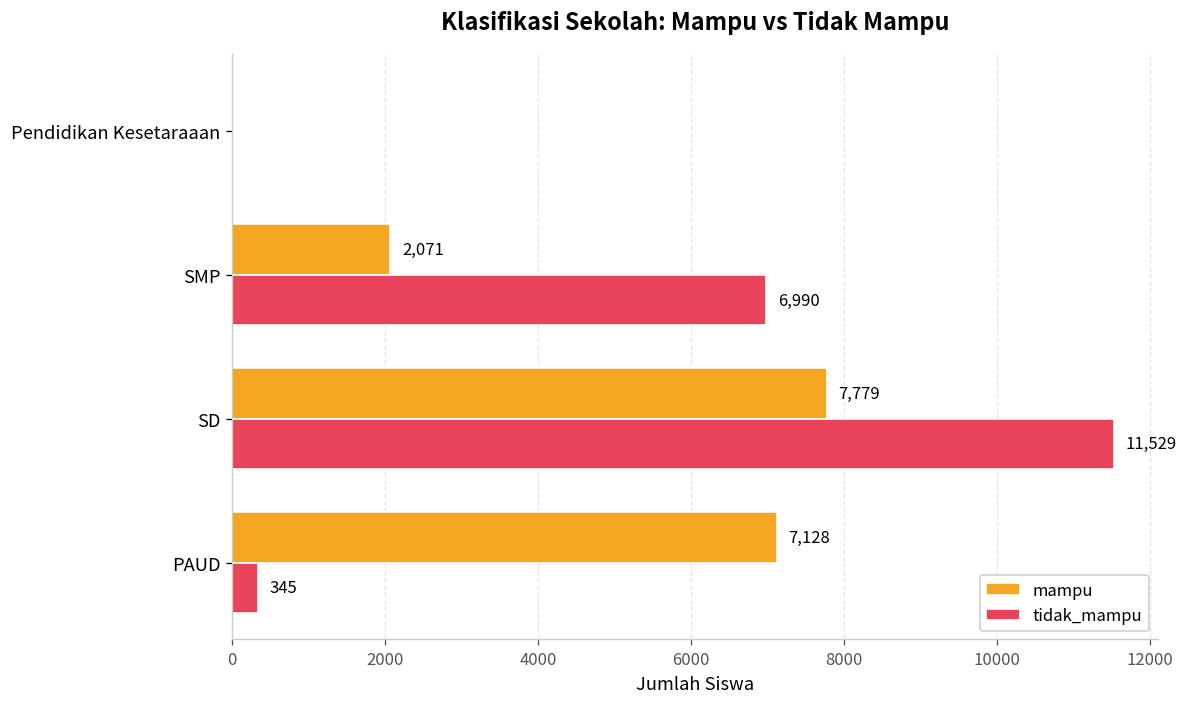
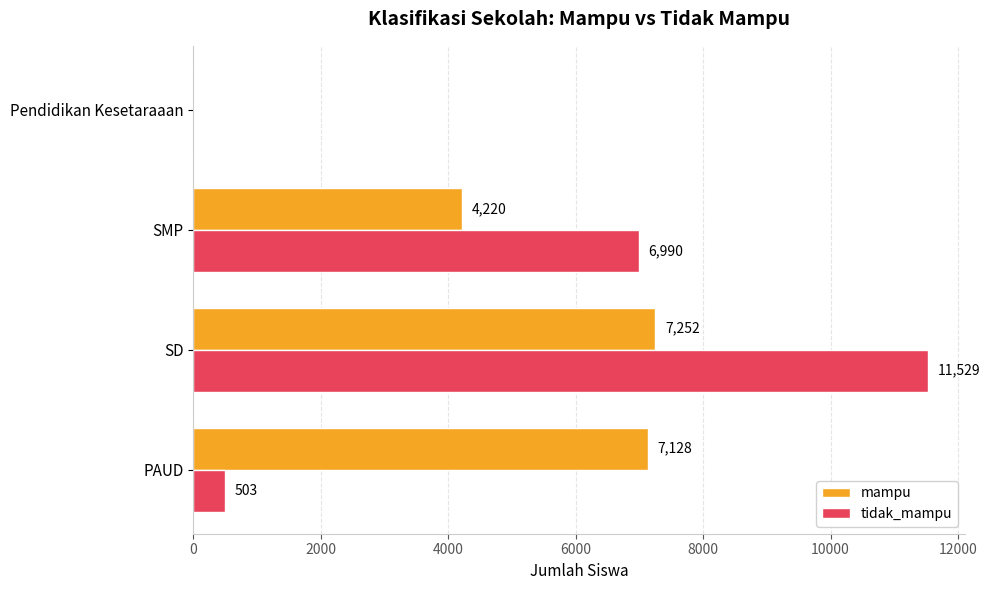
mampu, SMP: 2,071 -> 4,220
mampu, SD: 7,779 -> 7,252
tidak_mampu, PAUD: 345 -> 503
